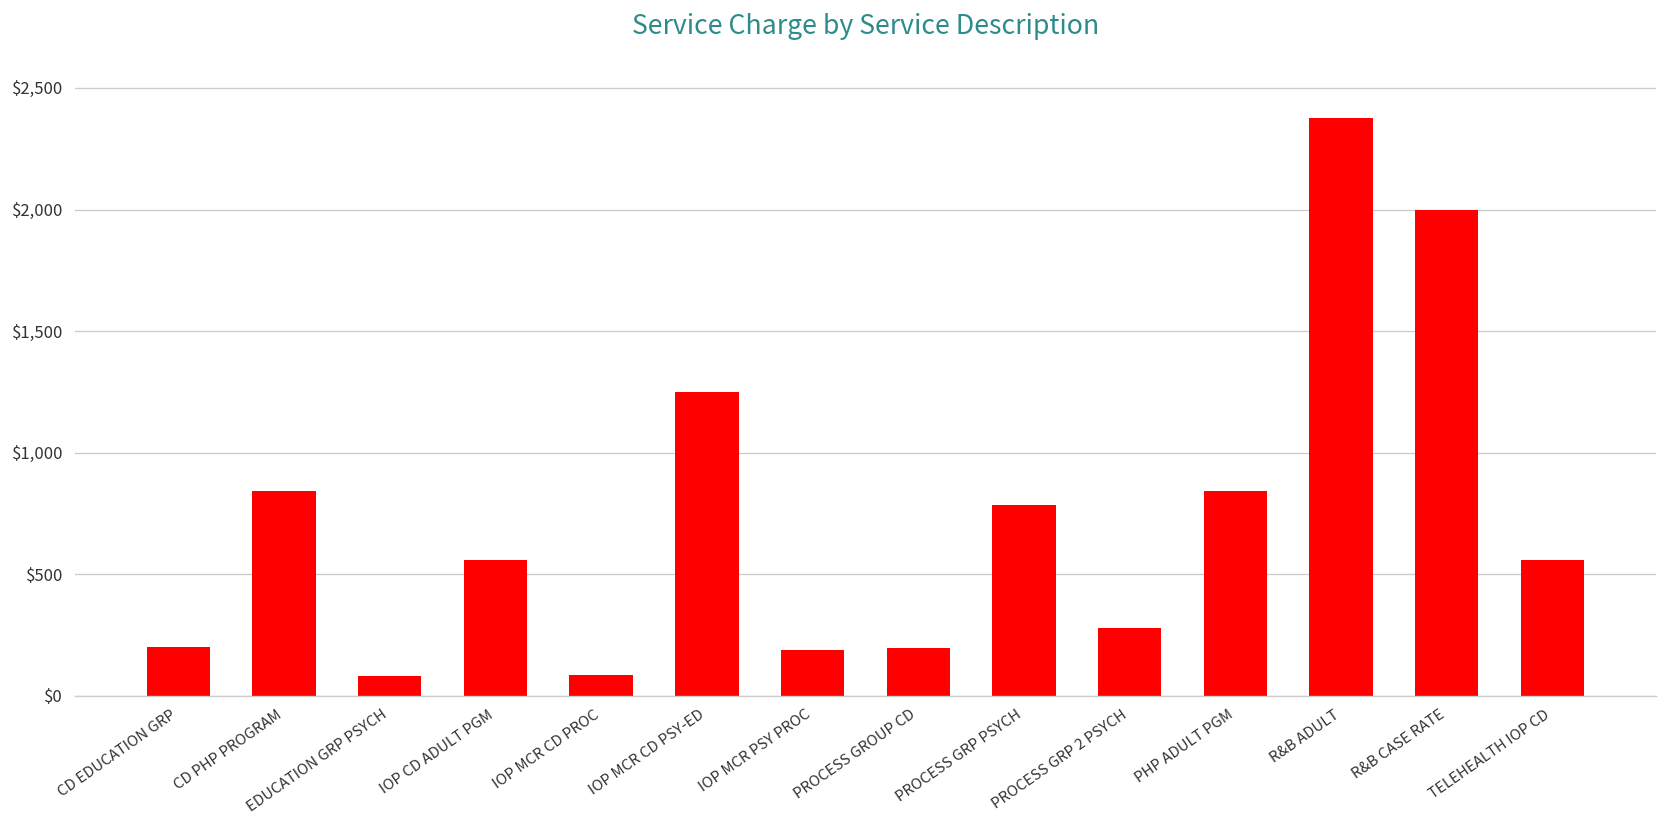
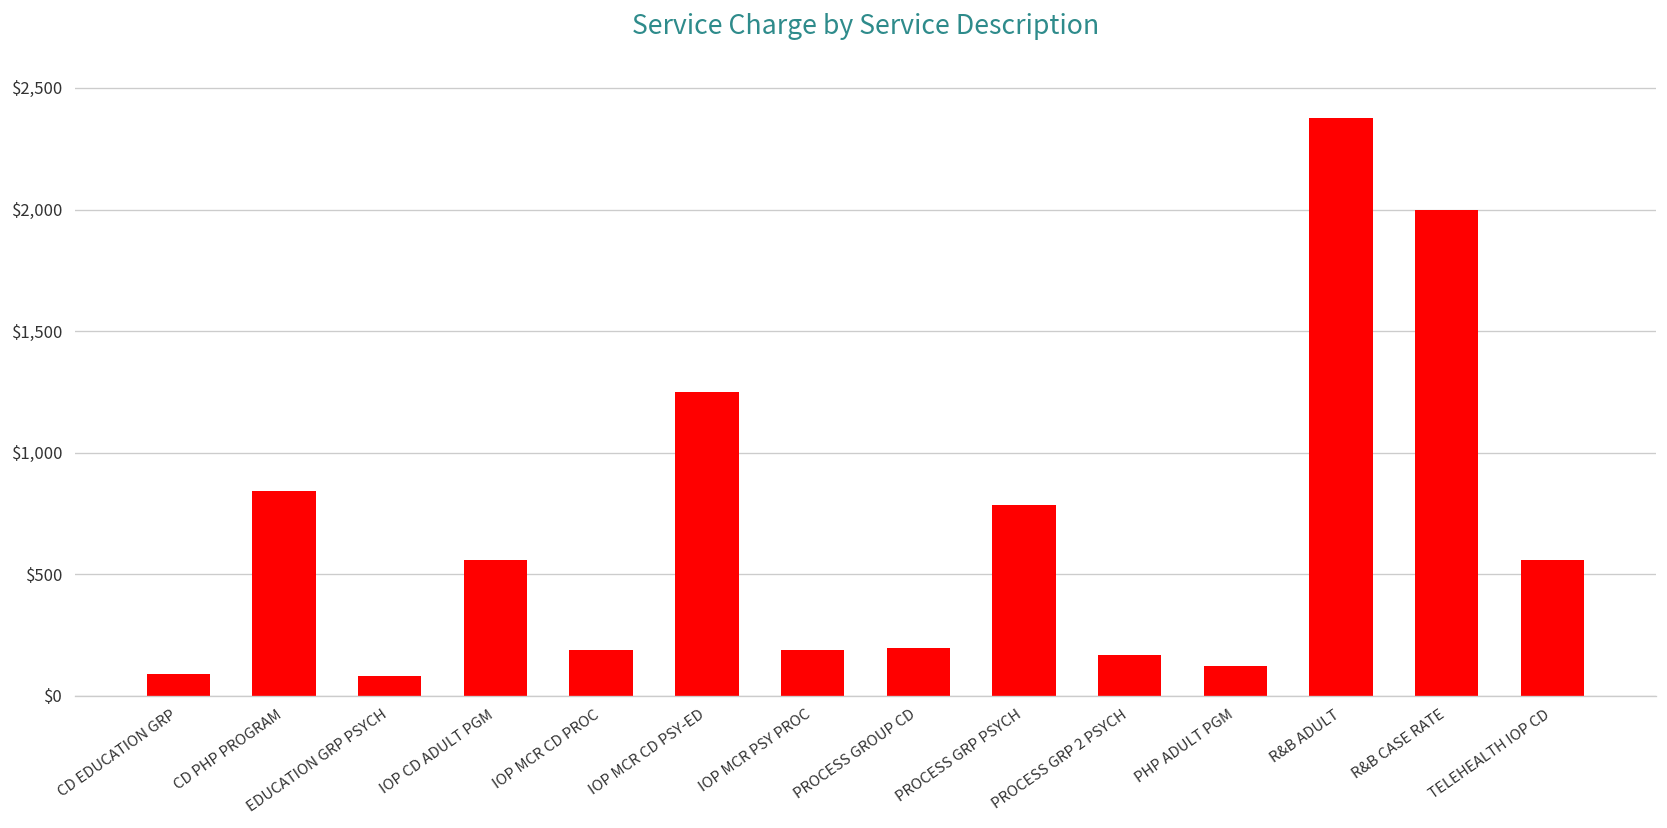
CD EDUCATION GRP: $200 -> $90
IOP MCR CD PROC: $90 -> $190
PROCESS GRP 2 PSYCH: $280 -> $170
PHP ADULT PGM: $840 -> $120
